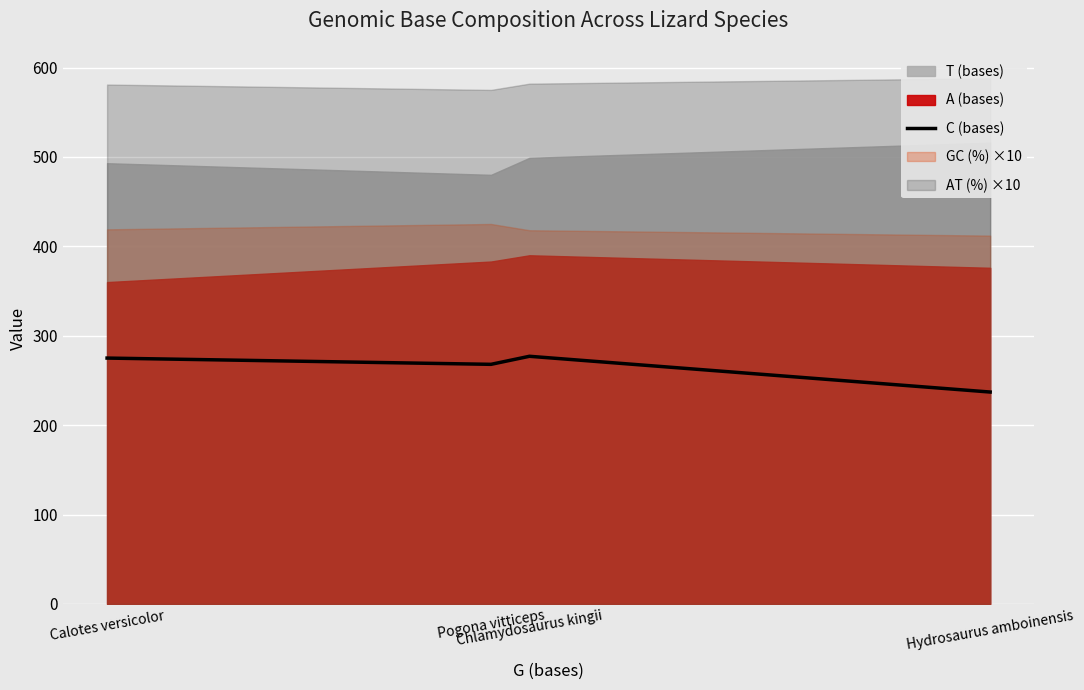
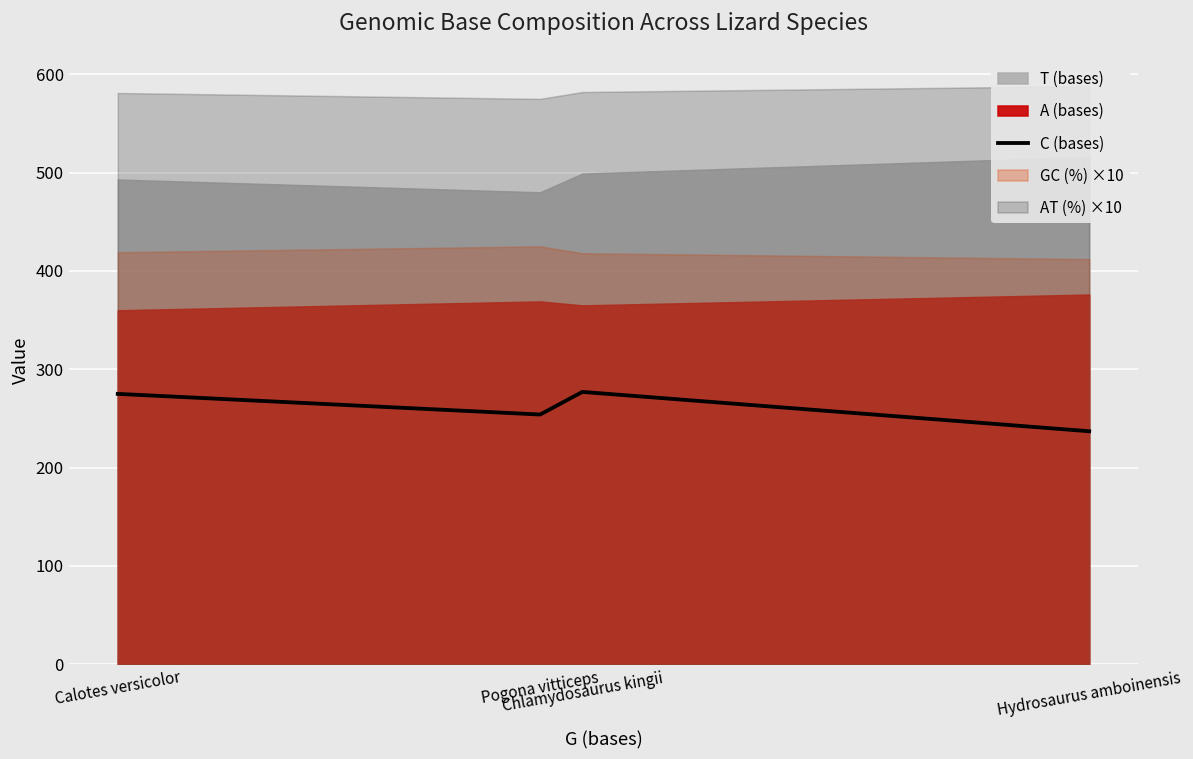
C (bases), Pogona vitticeps: 270 -> 250
A (bases), Pogona vitticeps: 380 -> 370
A (bases), Chlamydosaurus kingii: 390 -> 370
